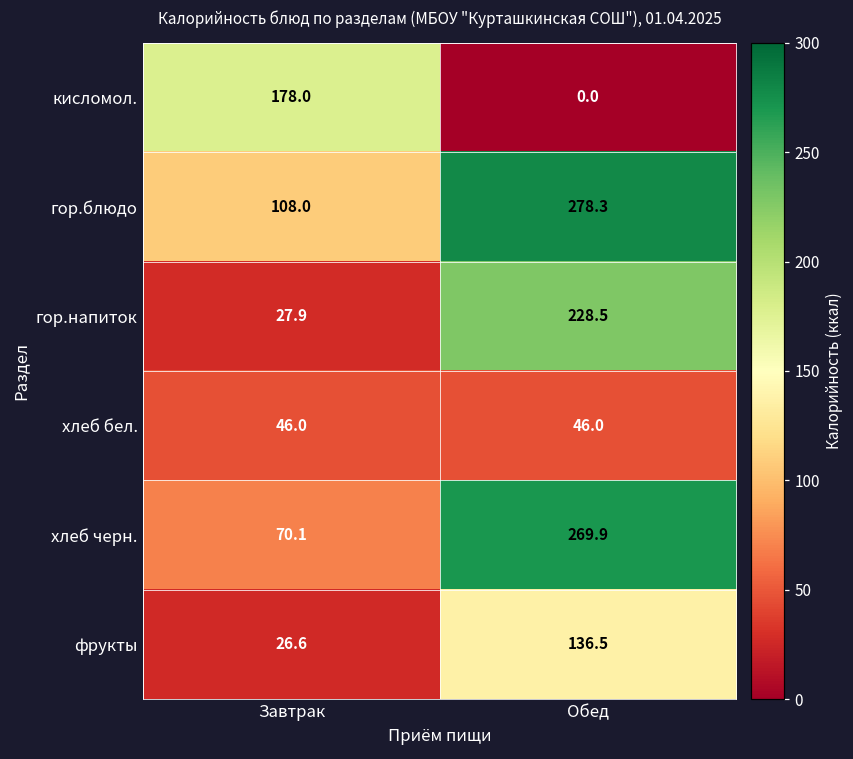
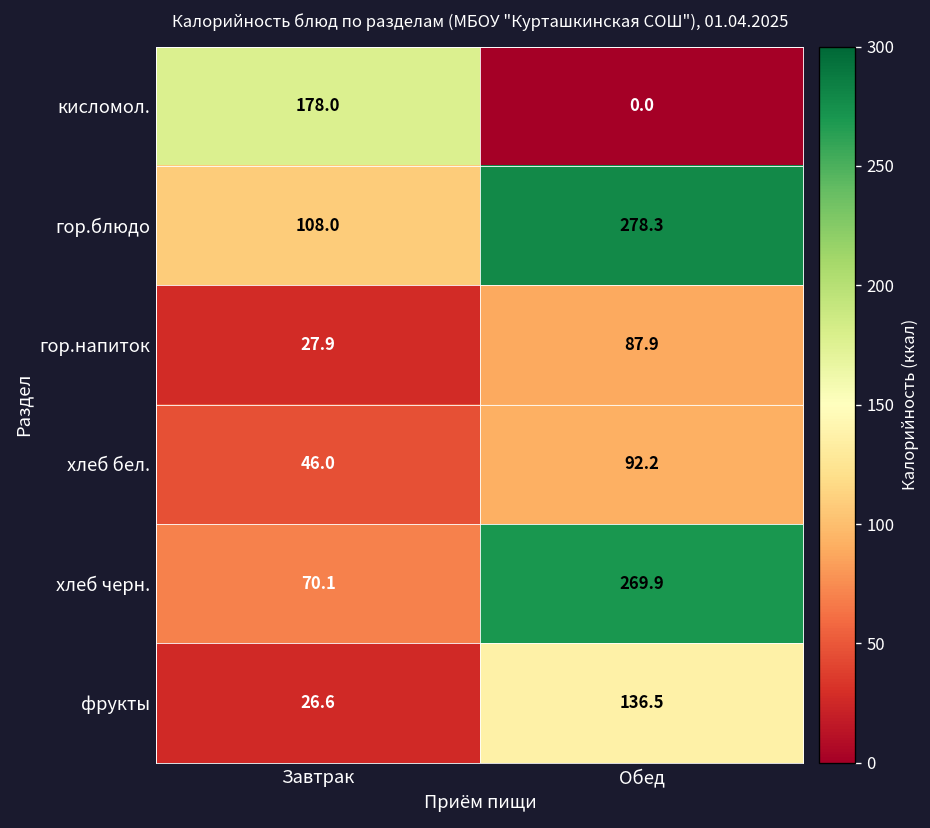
гор.напиток, Обед: 228.5 -> 87.9
хлеб бел., Обед: 46.0 -> 92.2
